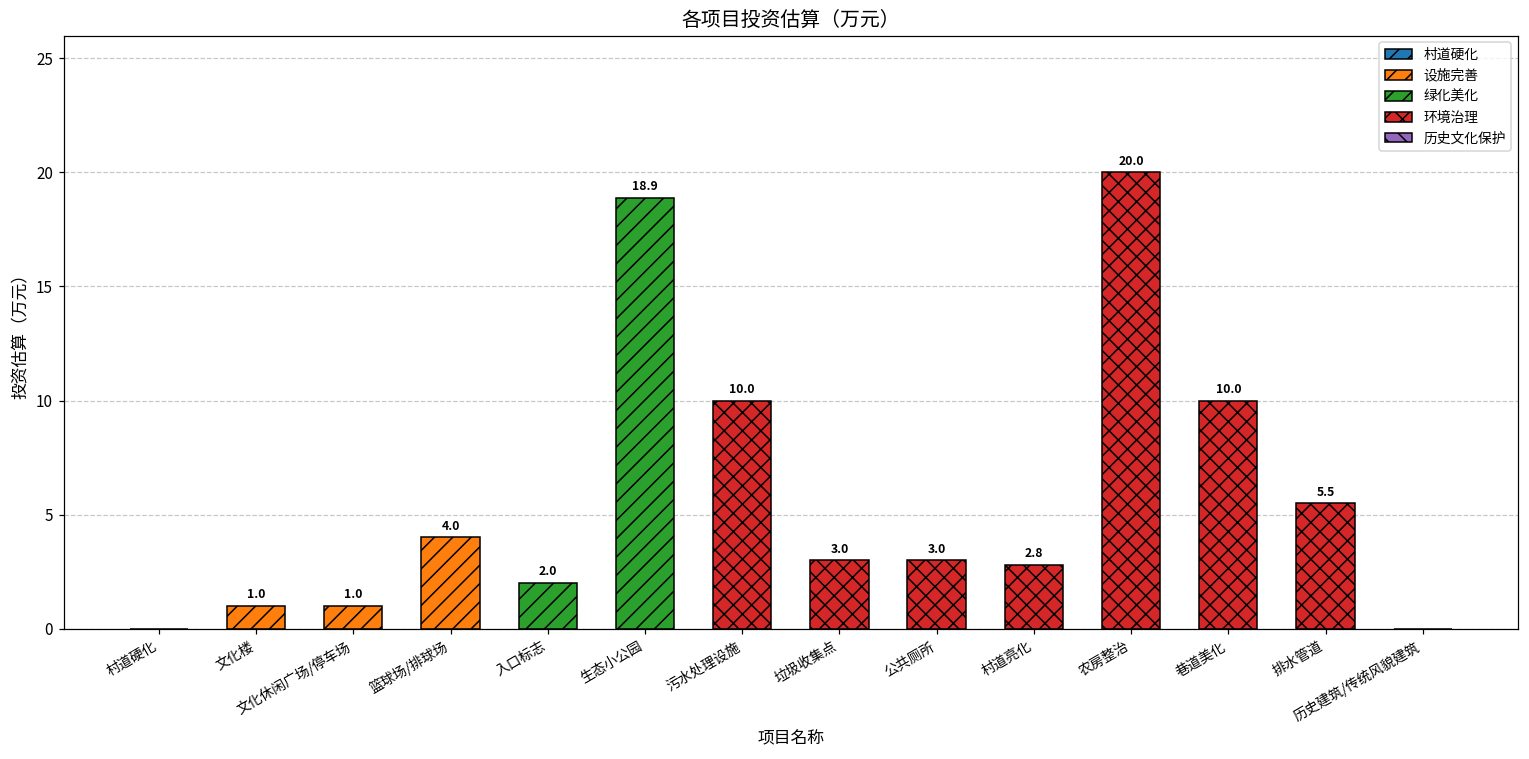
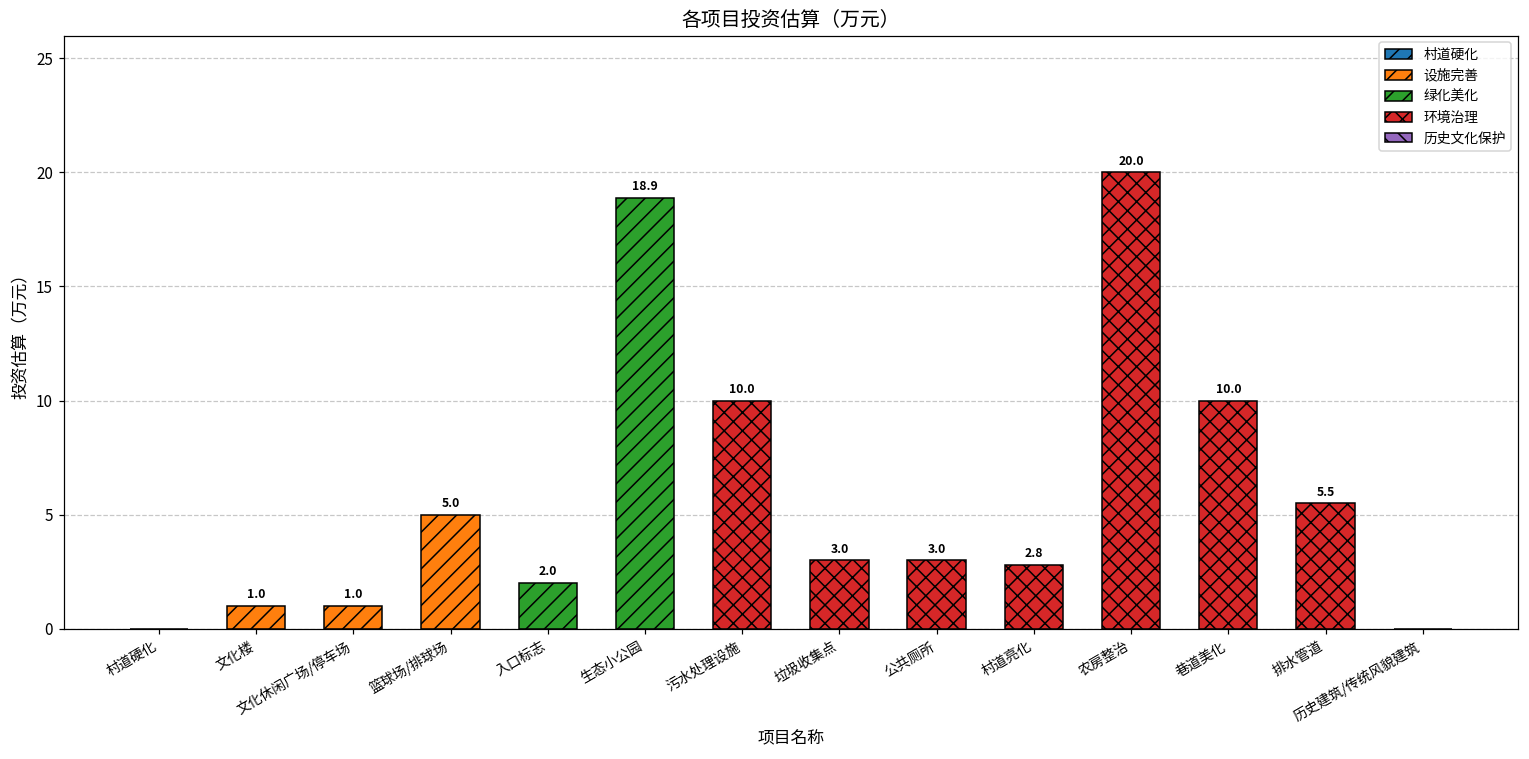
篮球场/排球场: 4.0 -> 5.0
